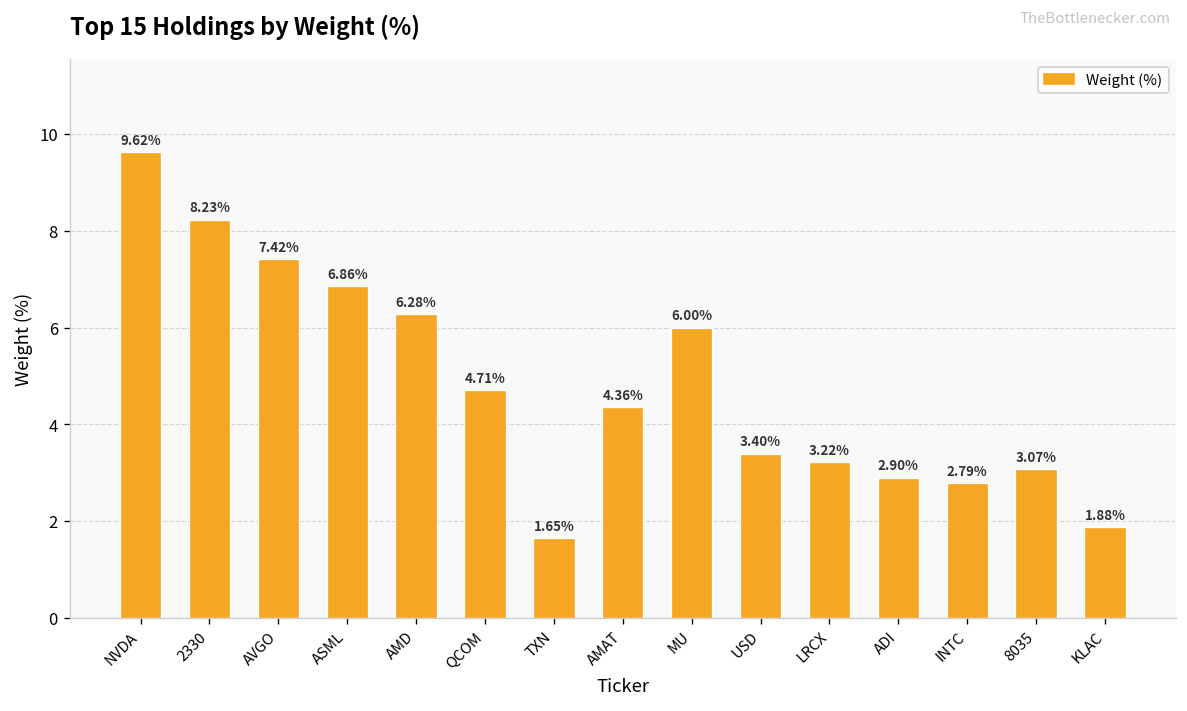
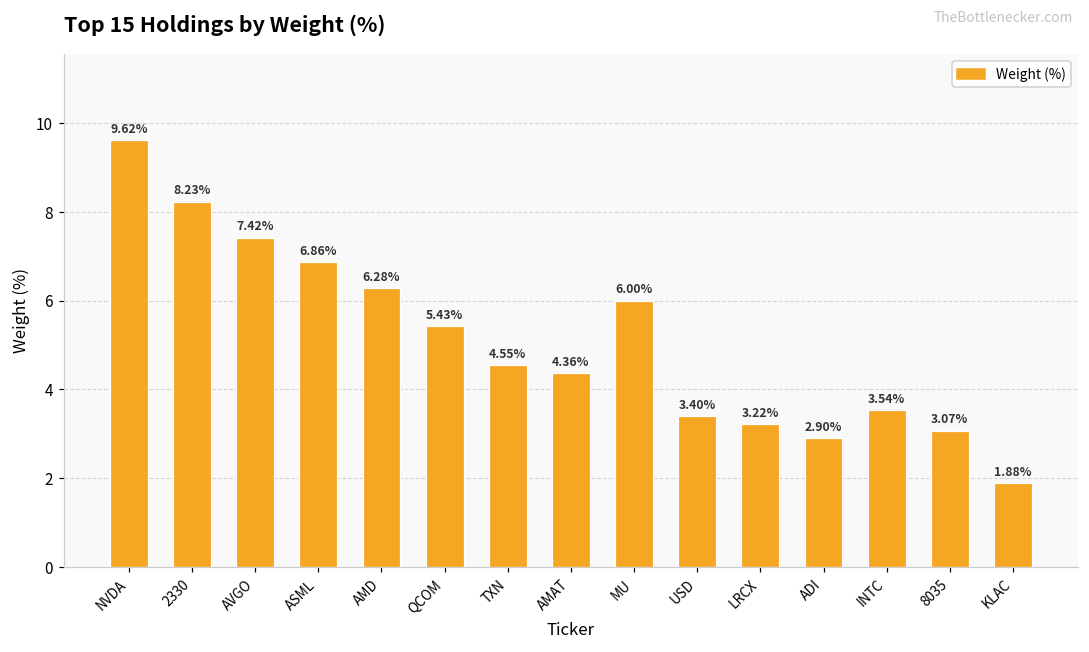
QCOM: 4.71% -> 5.43%
TXN: 1.65% -> 4.55%
INTC: 2.79% -> 3.54%
